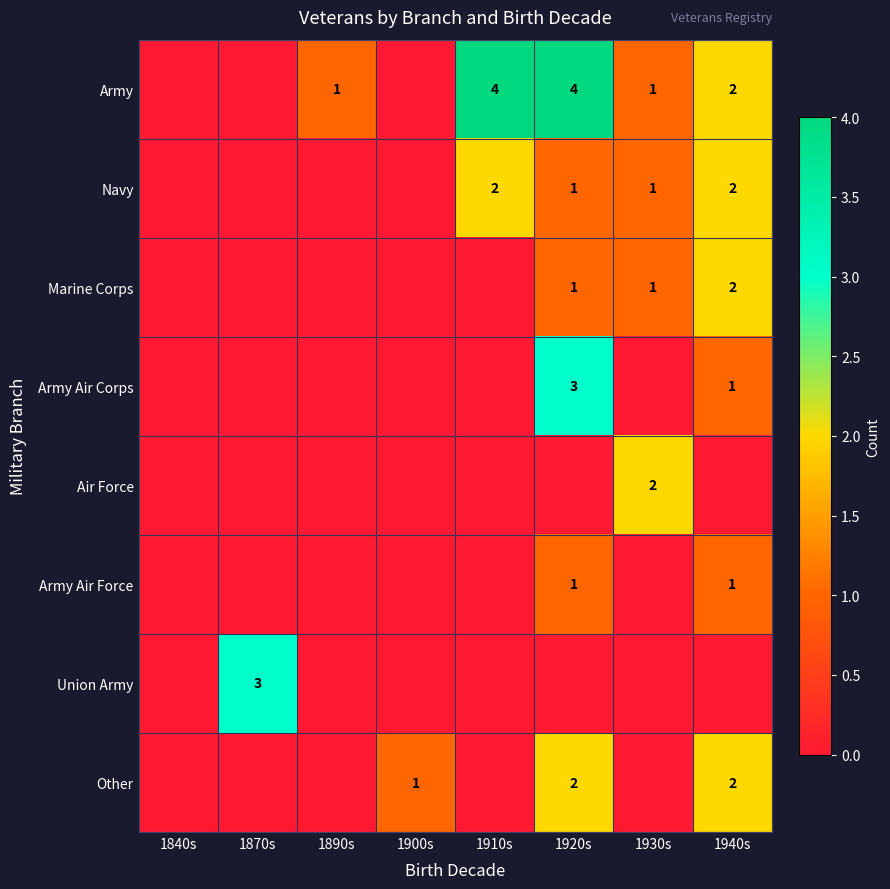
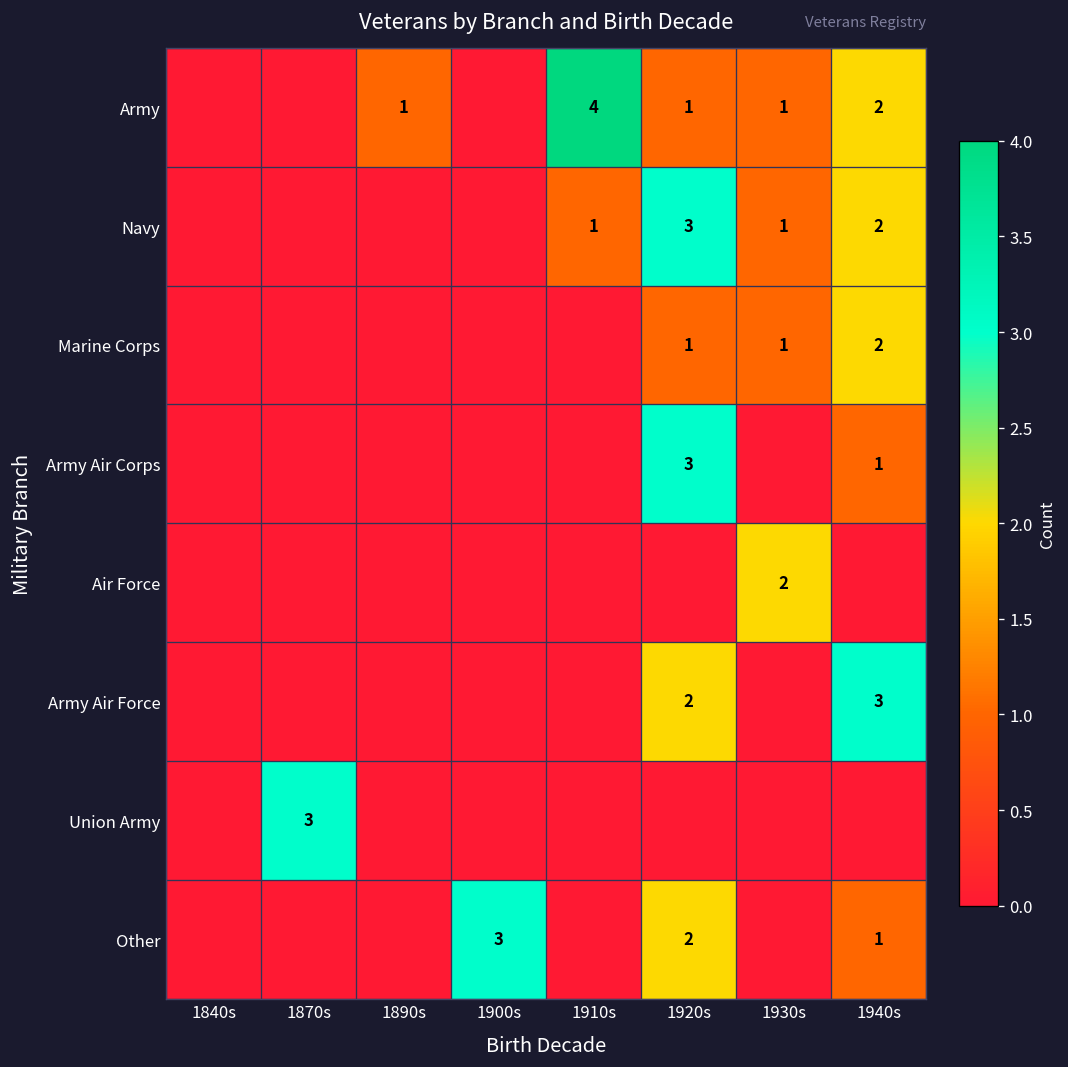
Army, 1920s: 4 -> 1
Navy, 1910s: 2 -> 1
Navy, 1920s: 1 -> 3
Army Air Force, 1920s: 1 -> 2
Army Air Force, 1940s: 1 -> 3
Other, 1900s: 1 -> 3
Other, 1940s: 2 -> 1
